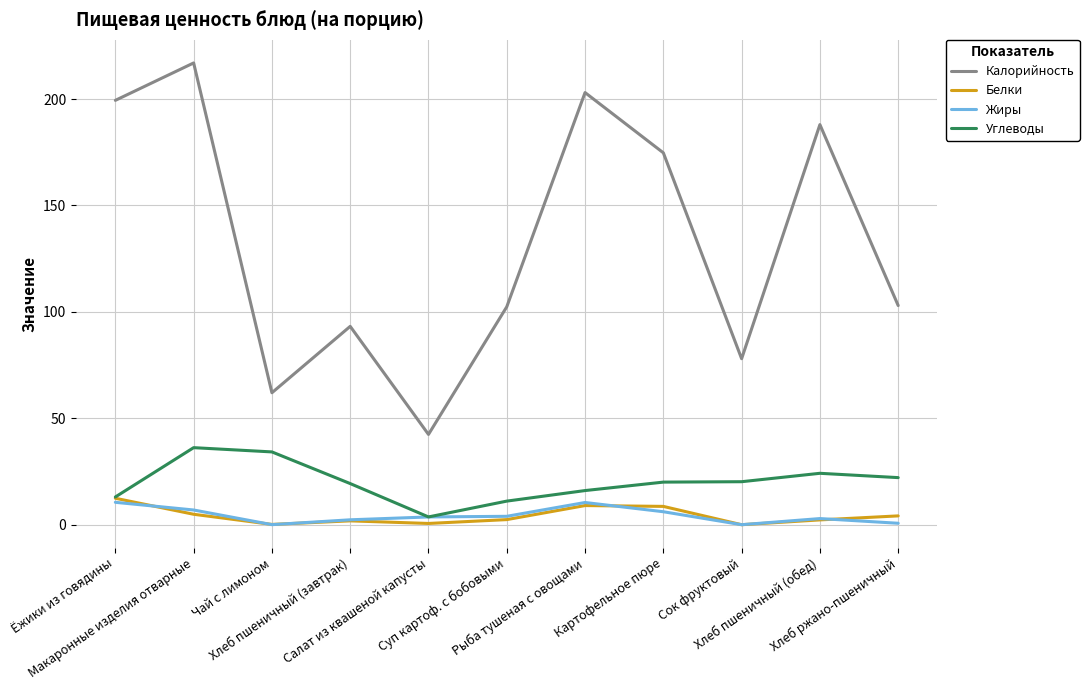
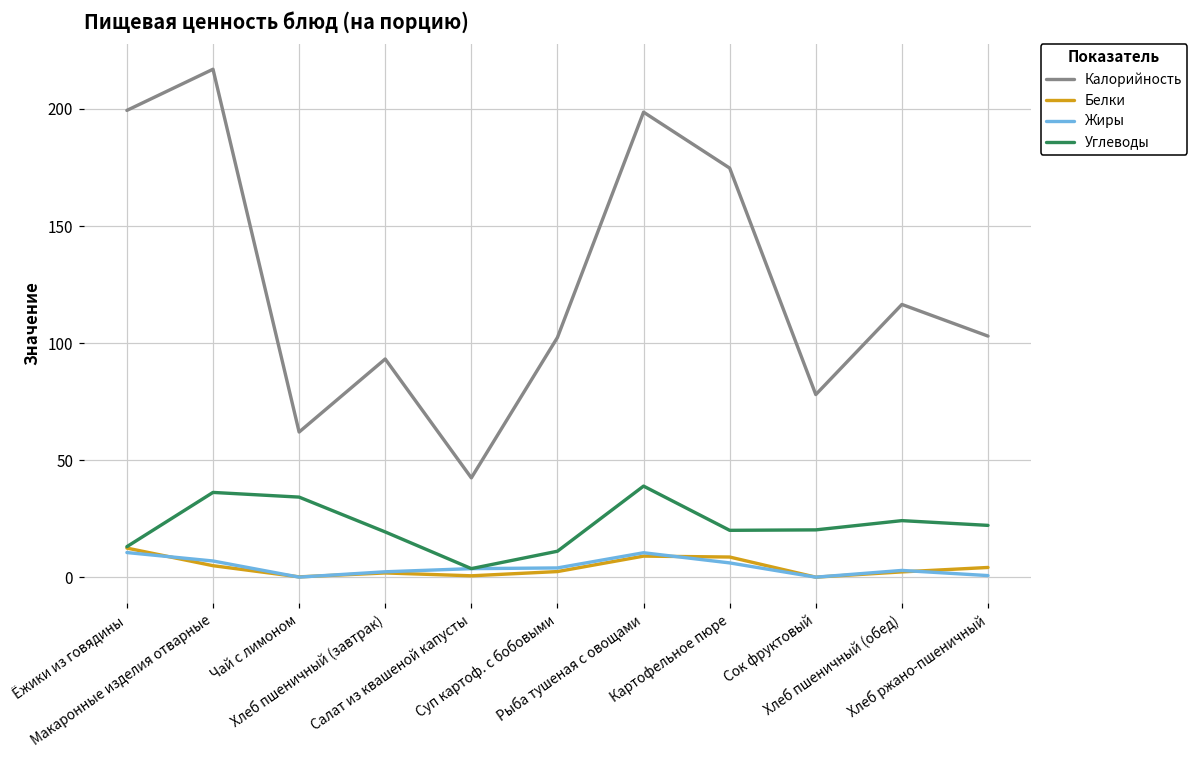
Калорийность, Рыба тушеная с овощами: 203 -> 199
Углеводы, Рыба тушеная с овощами: 16 -> 39
Калорийность, Хлеб пшеничный (обед): 188 -> 117
